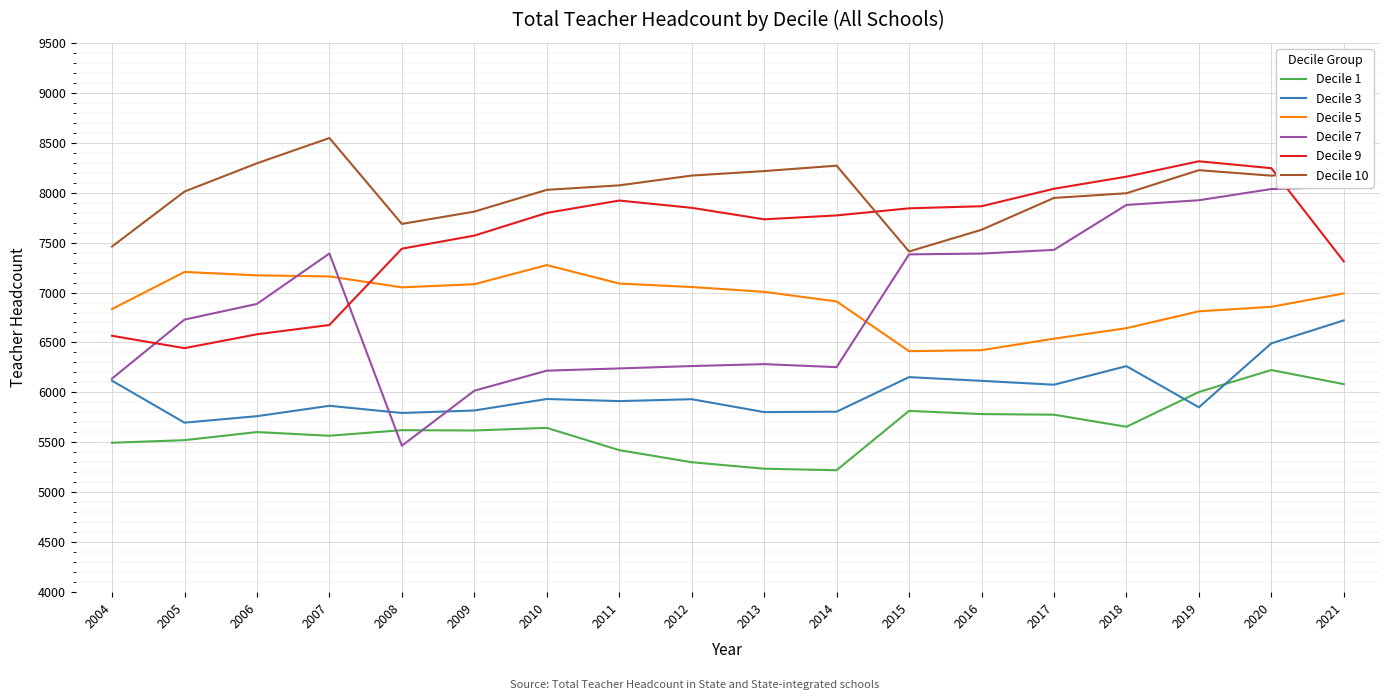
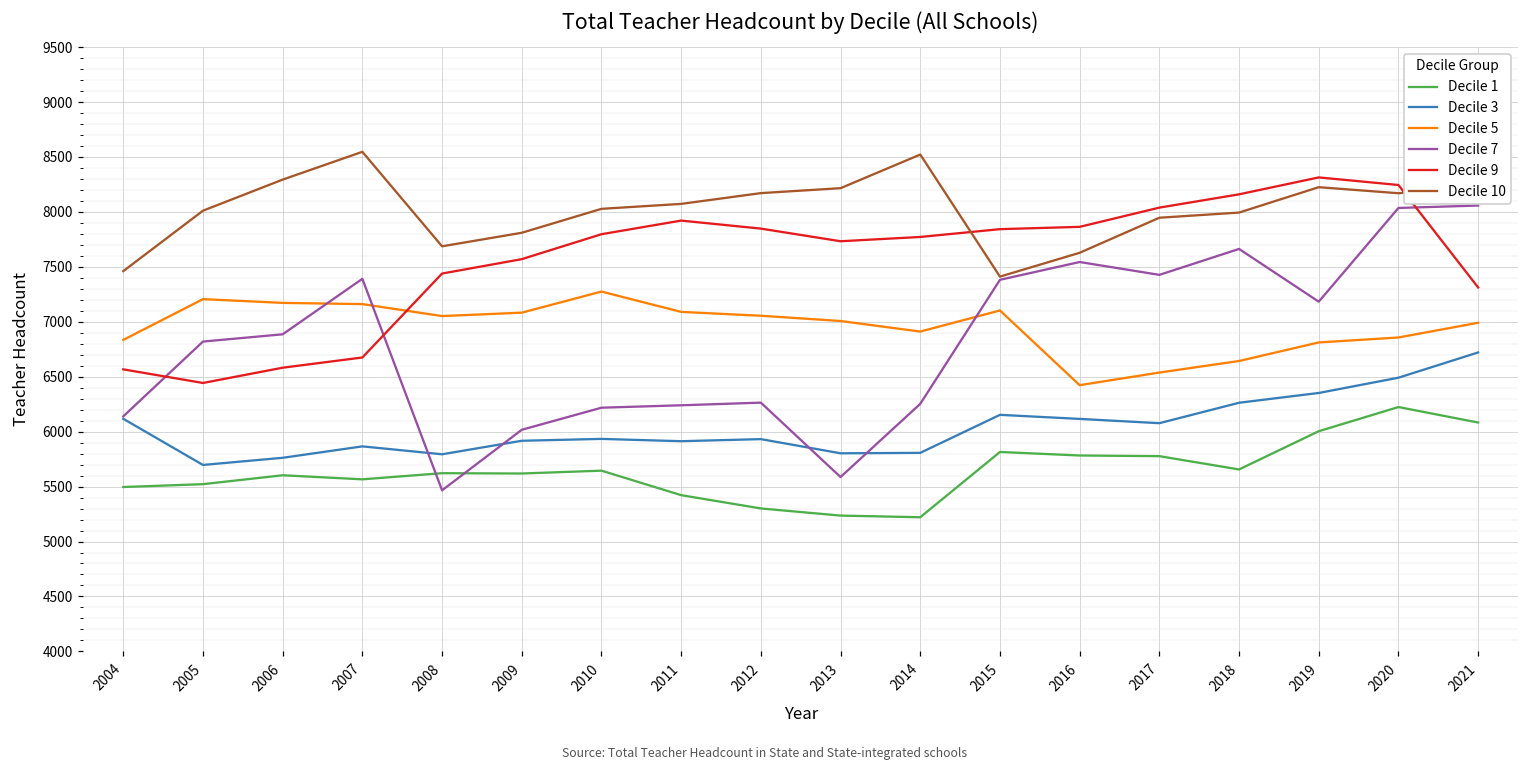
Decile 7, 2005: 6700 -> 6800
Decile 3, 2009: 5800 -> 5900
Decile 7, 2013: 6300 -> 5600
Decile 10, 2014: 8300 -> 8500
Decile 5, 2015: 6400 -> 7100
Decile 7, 2016: 7400 -> 7500
Decile 7, 2018: 7900 -> 7700
Decile 3, 2019: 5900 -> 6400
Decile 7, 2019: 7900 -> 7200
